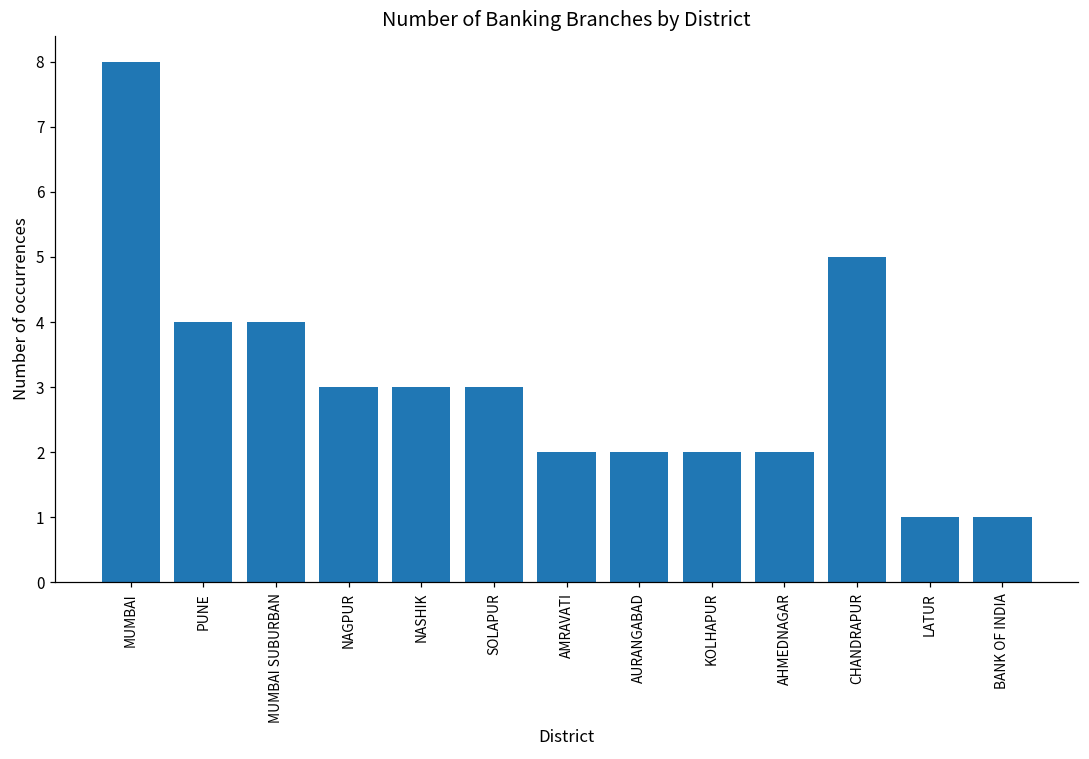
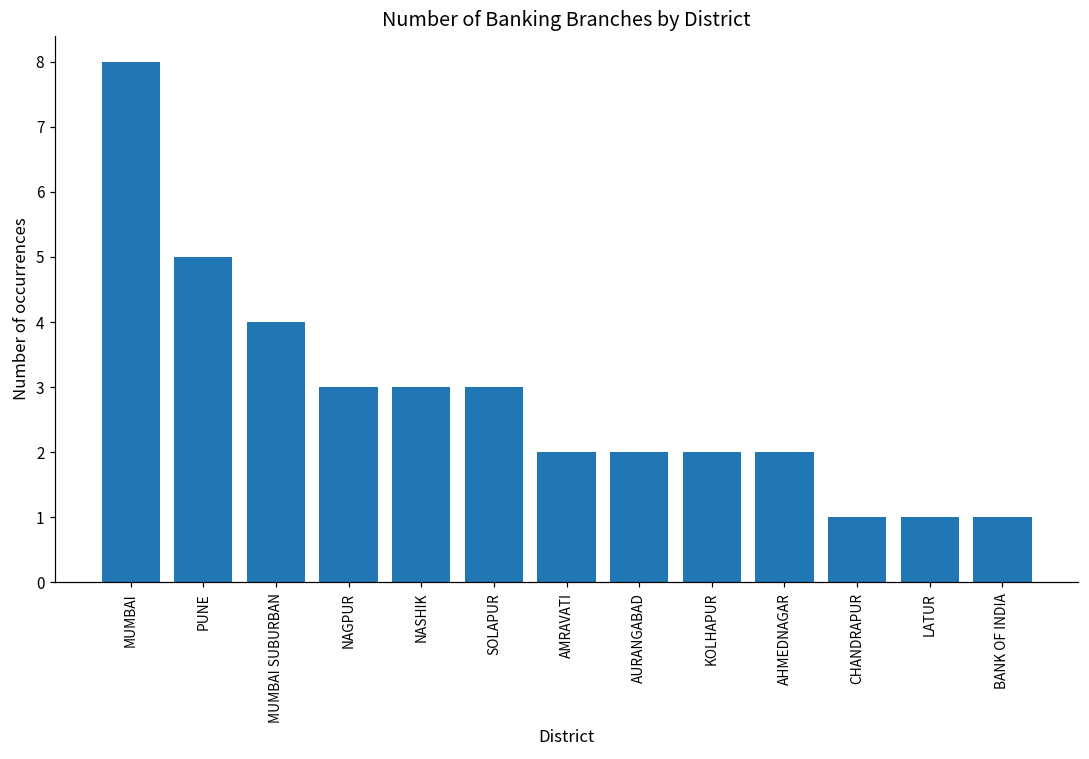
PUNE: 4 -> 5
CHANDRAPUR: 5 -> 1
